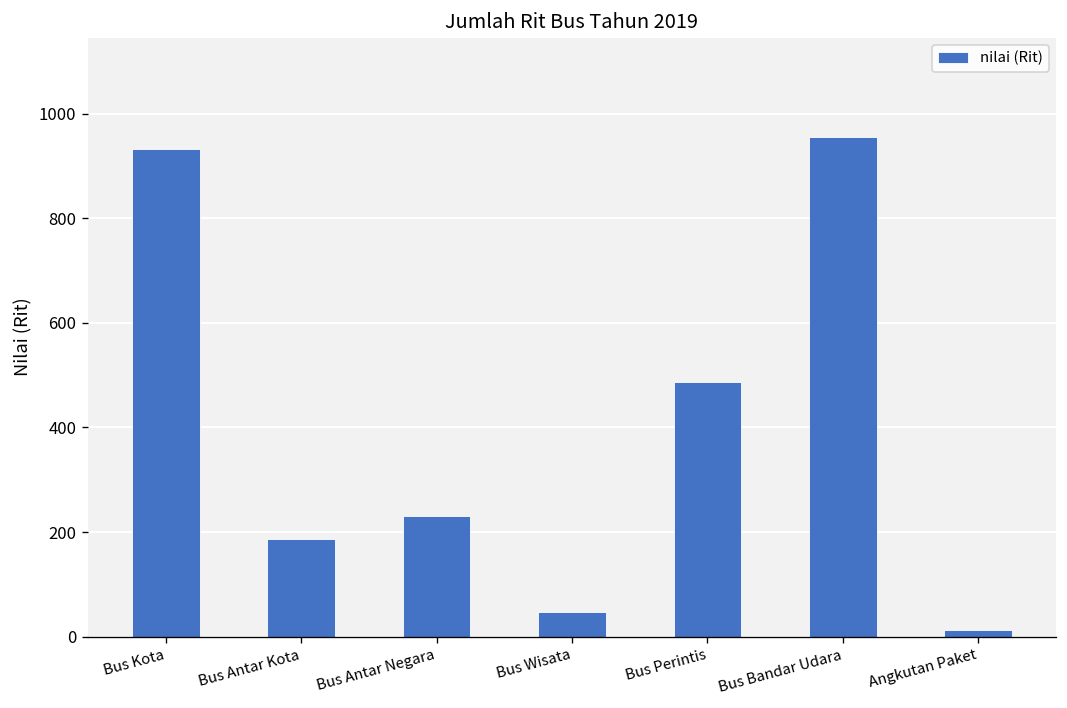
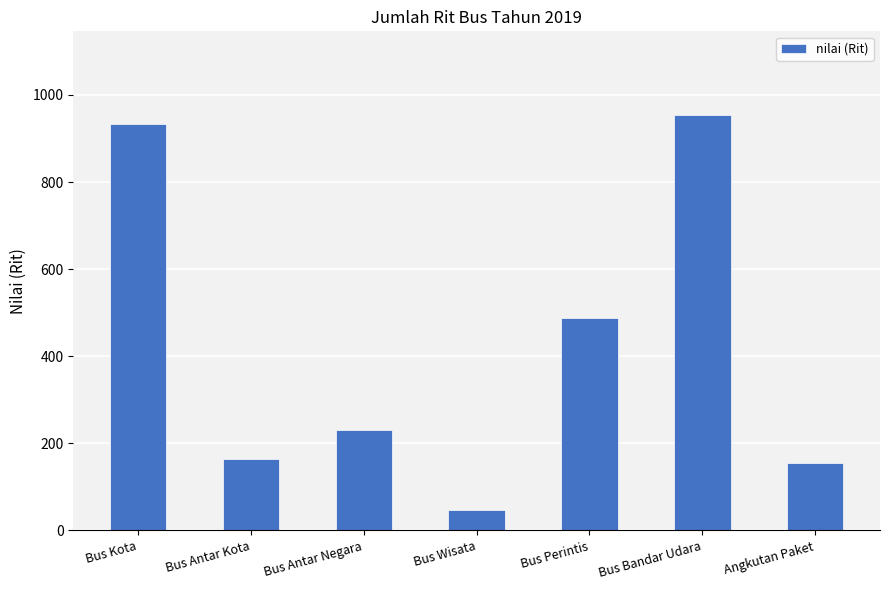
Bus Antar Kota: 190 -> 160
Angkutan Paket: 10 -> 150
